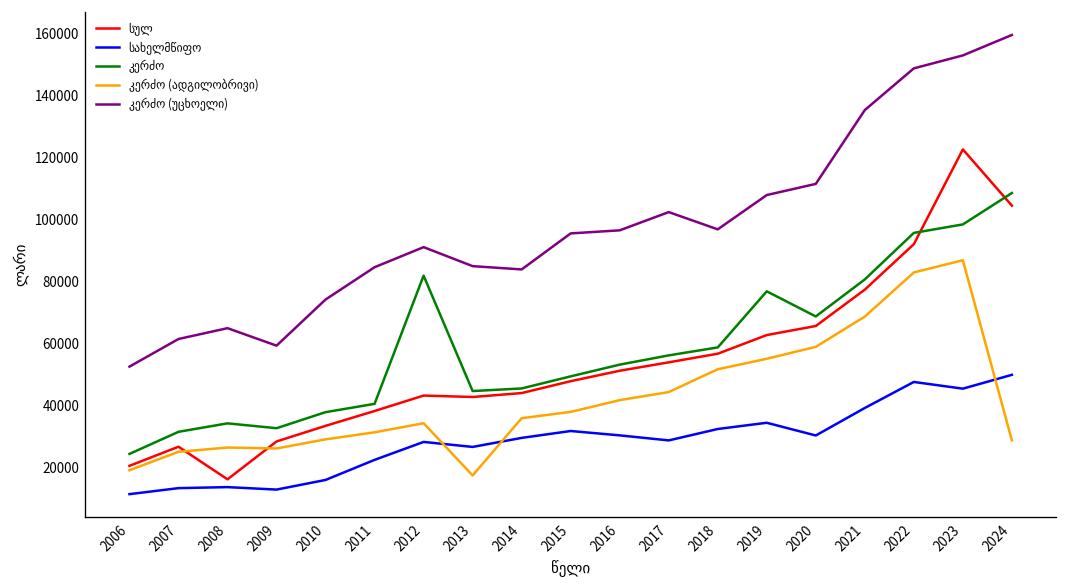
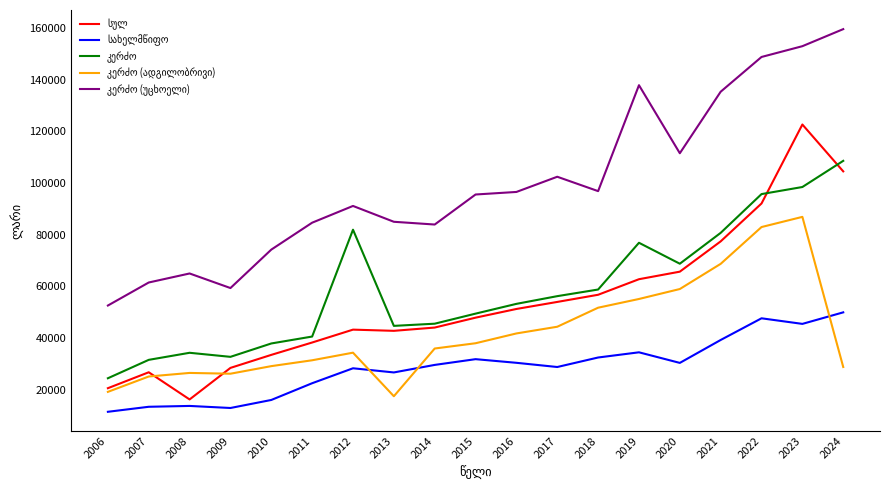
კერძო (უცხოელი), 2019: 108000 -> 138000
